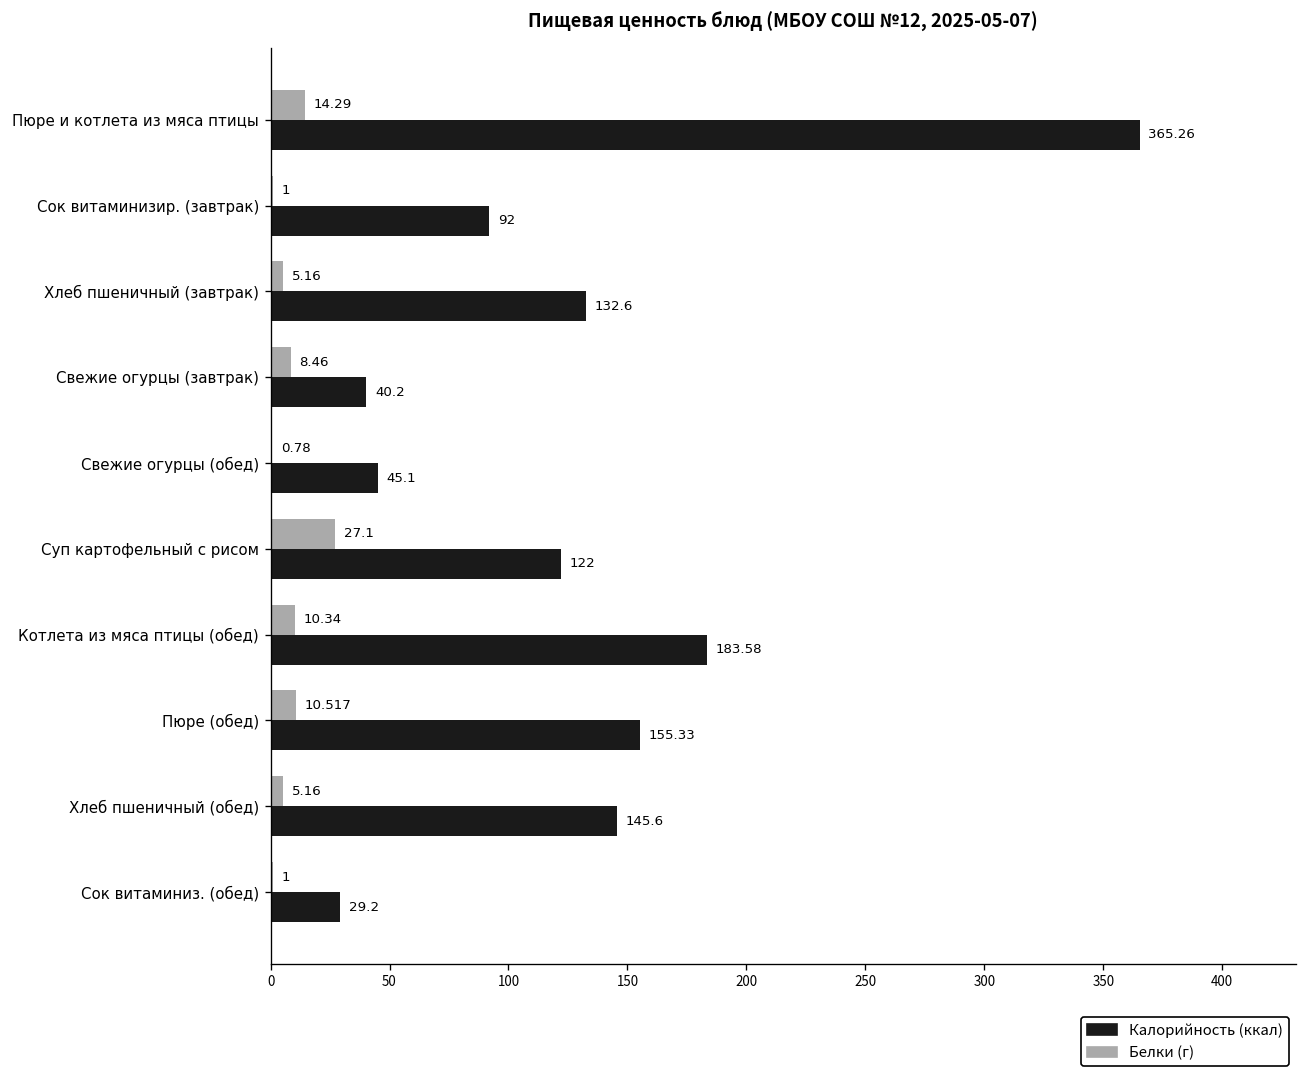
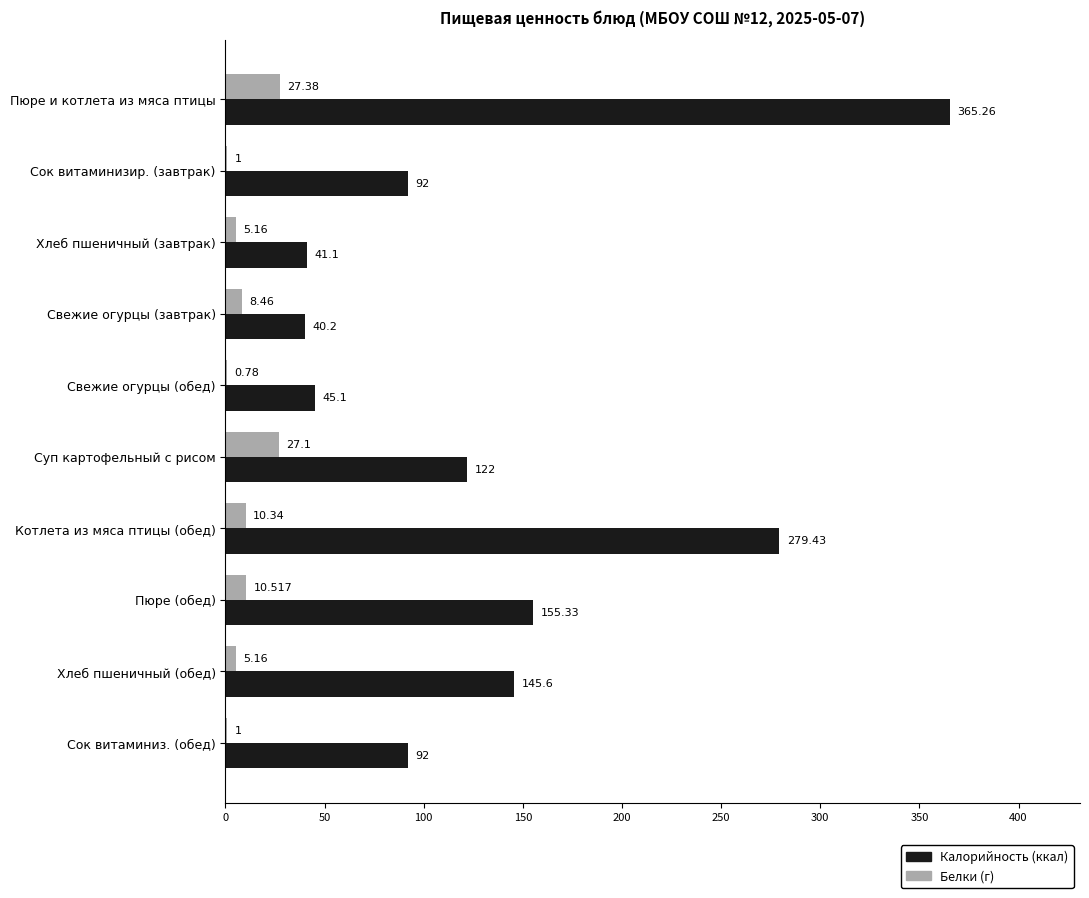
Белки (г), Пюре и котлета из мяса птицы: 14.29 -> 27.38
Калорийность (ккал), Хлеб пшеничный (завтрак): 132.6 -> 41.1
Калорийность (ккал), Котлета из мяса птицы (обед): 183.58 -> 279.43
Калорийность (ккал), Сок витаминиз. (обед): 29.2 -> 92
